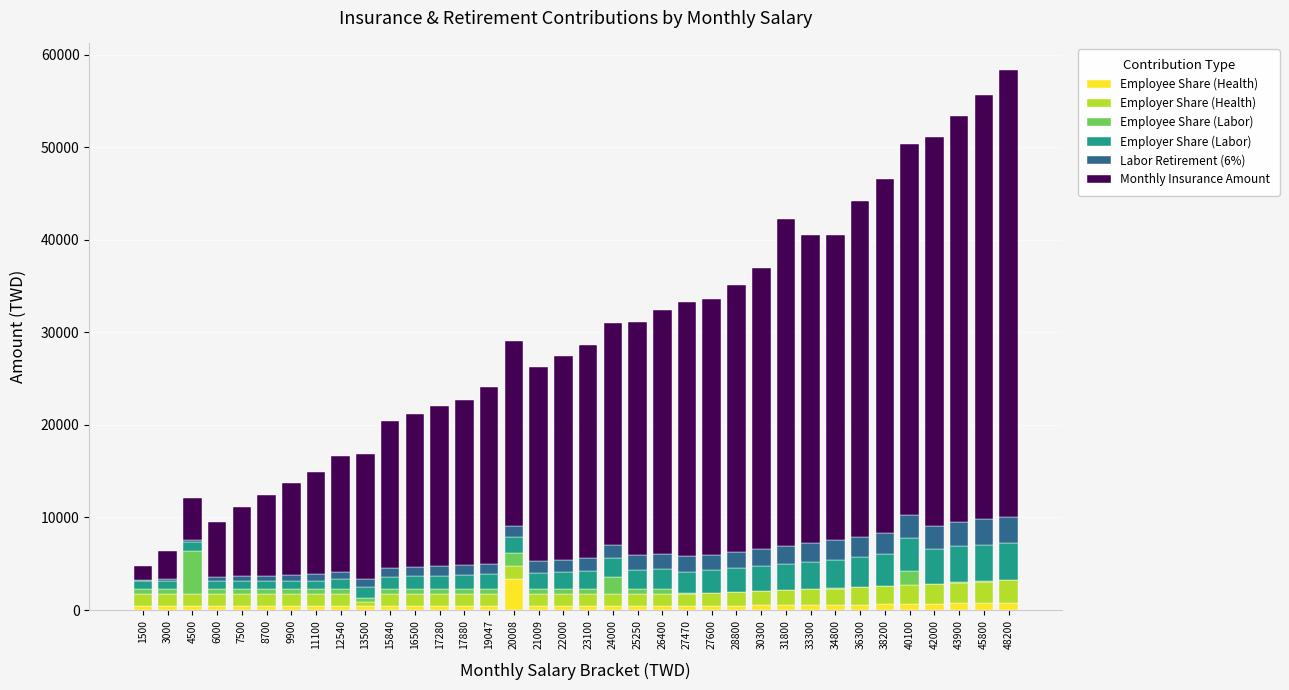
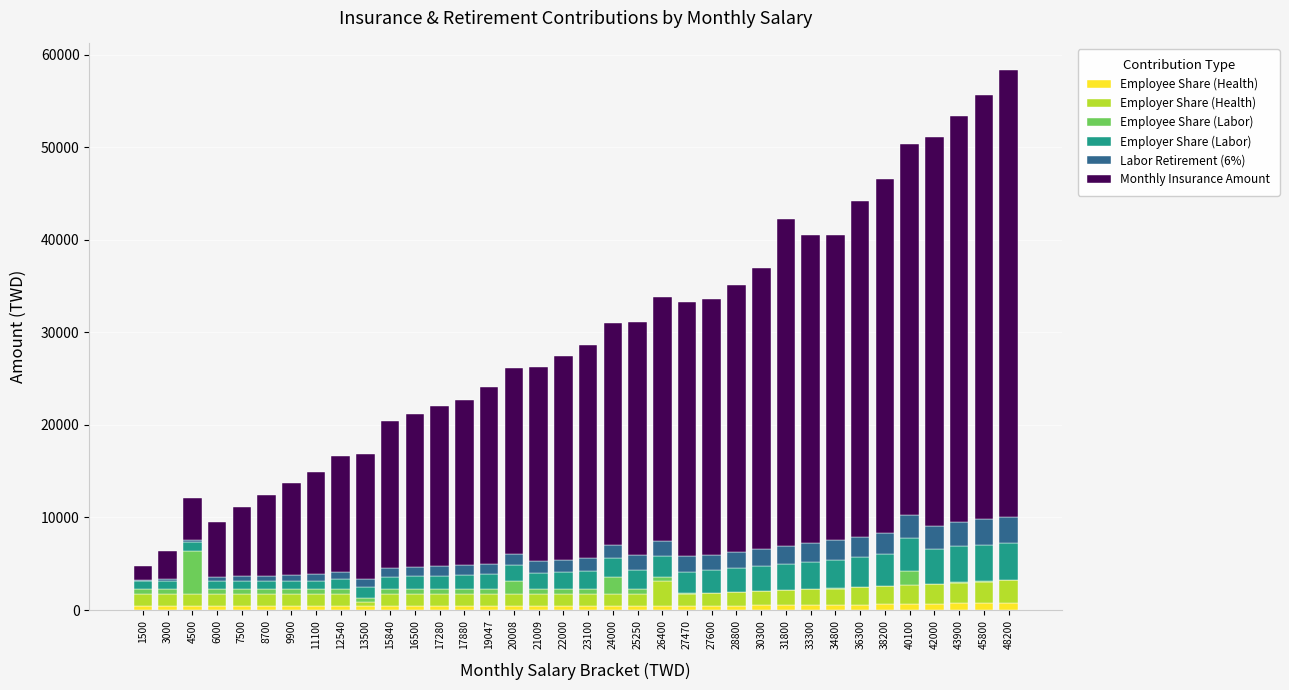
Employee Share (Health), 20008: 3000 -> 0
Employer Share (Health), 26400: 1000 -> 3000
